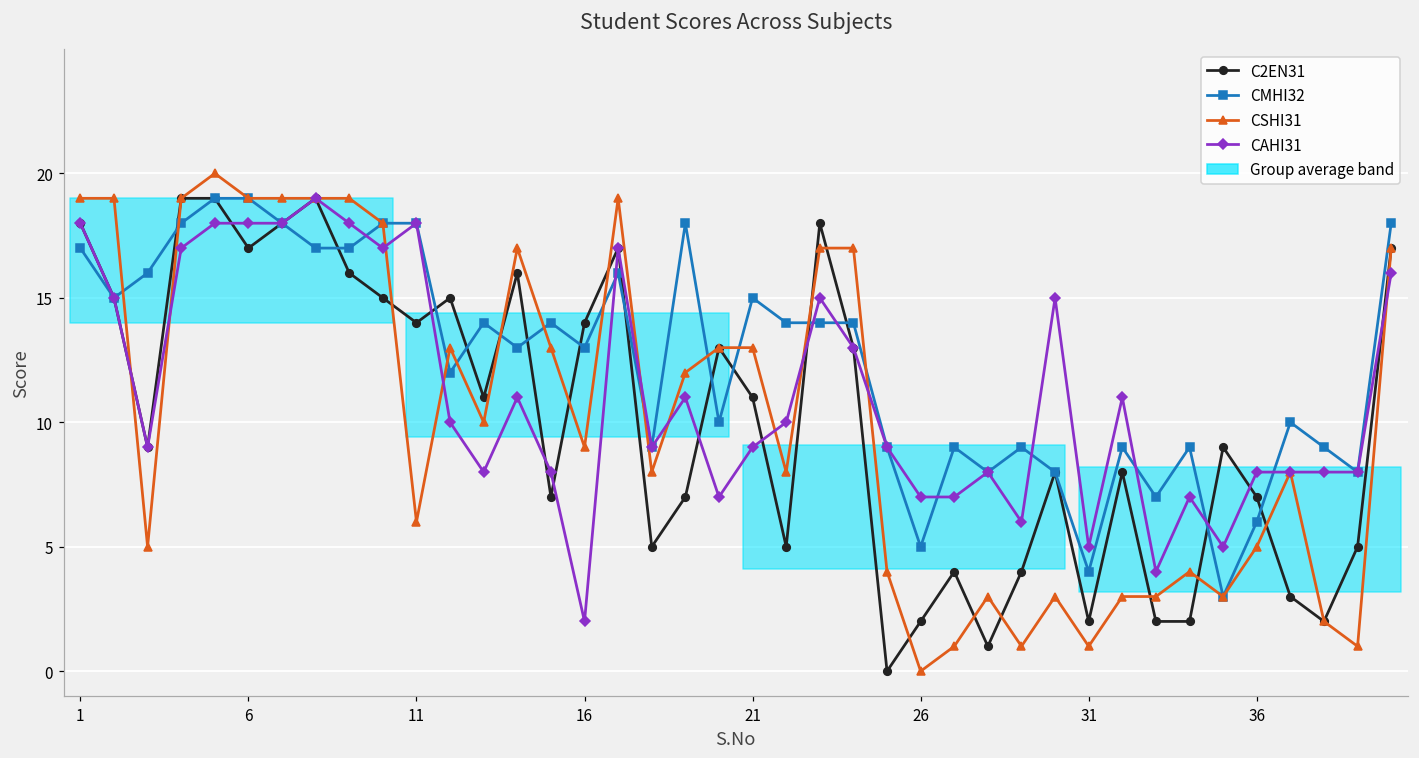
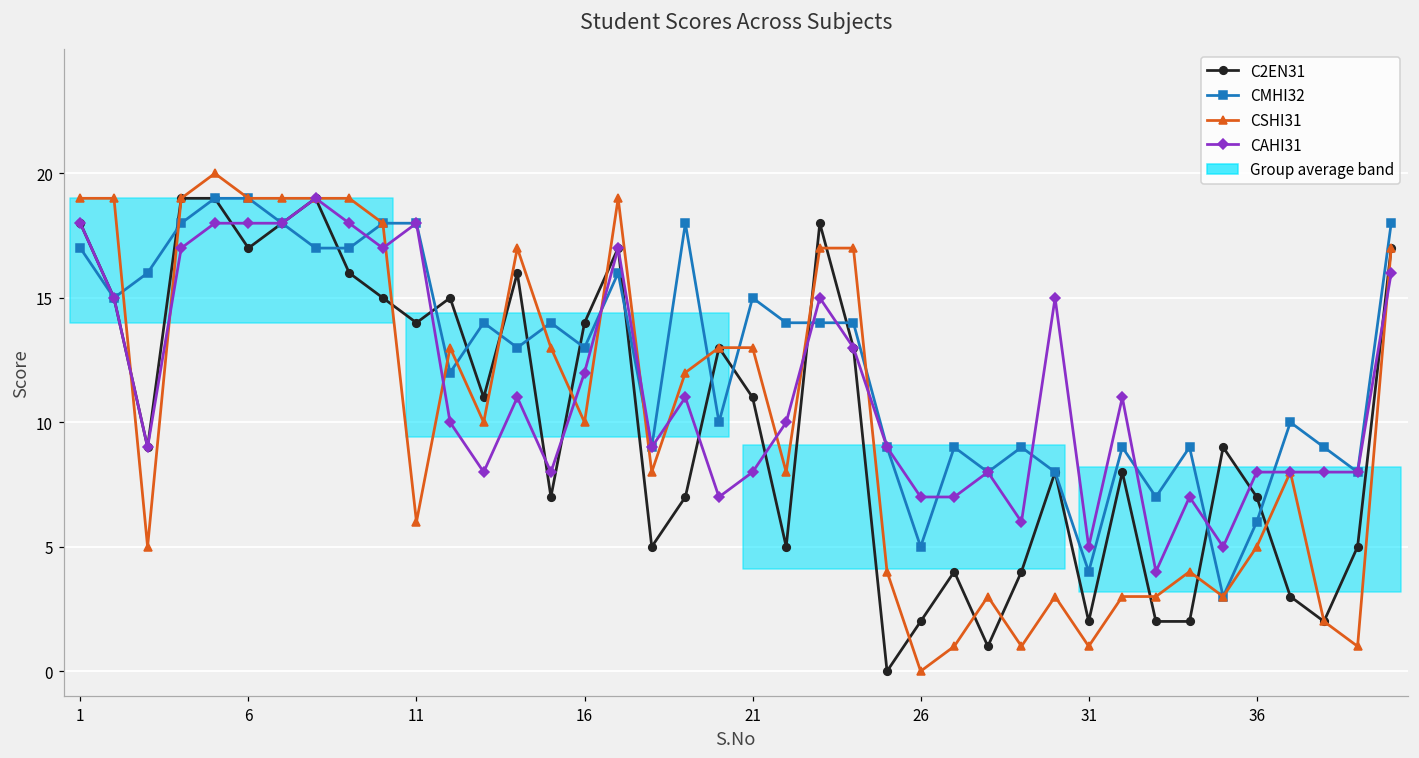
CSHI31, 16: 9 -> 10
CAHI31, 16: 2 -> 12
CAHI31, 21: 9 -> 8
